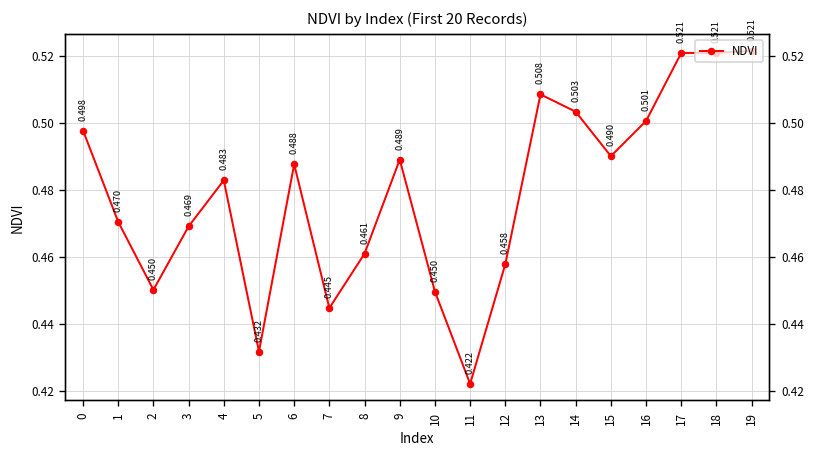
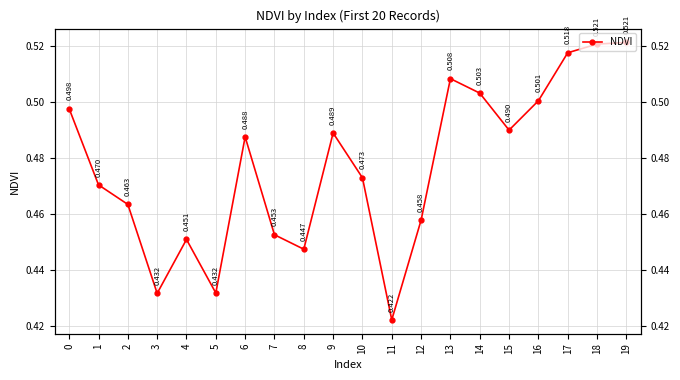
2: 0.450 -> 0.463
3: 0.469 -> 0.432
4: 0.483 -> 0.451
7: 0.445 -> 0.453
8: 0.461 -> 0.447
10: 0.450 -> 0.473
17: 0.521 -> 0.518
